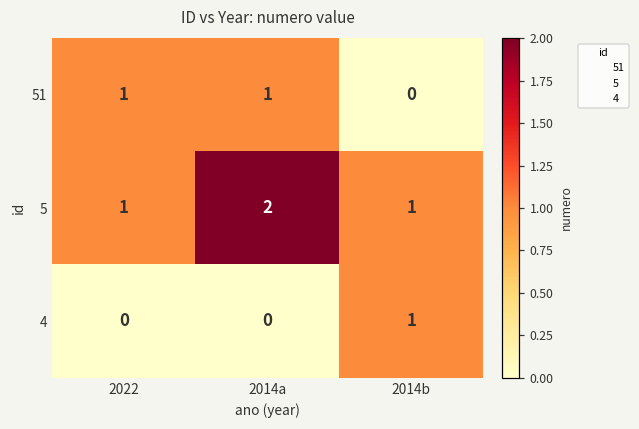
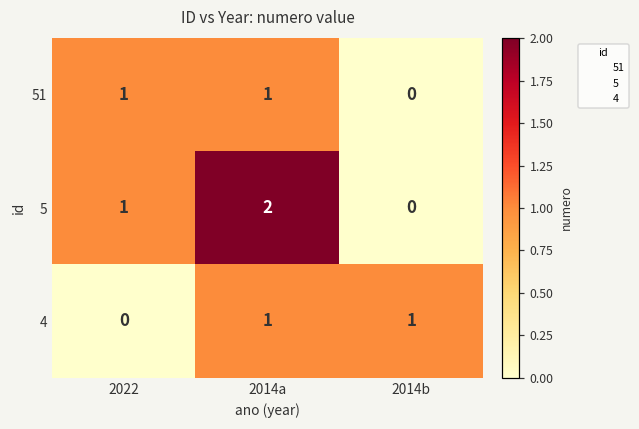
5, 2014b: 1 -> 0
4, 2014a: 0 -> 1
